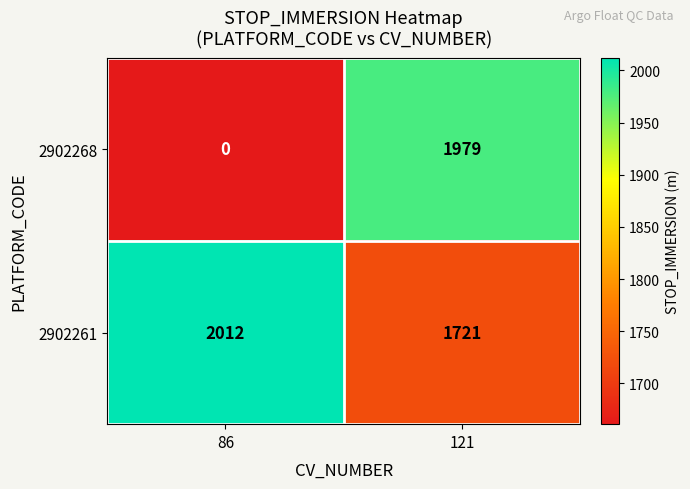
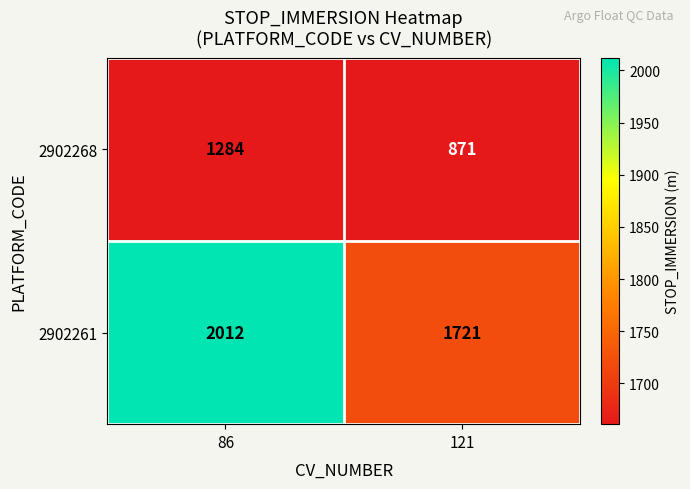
2902268, 86: 0 -> 1284
2902268, 121: 1979 -> 871
